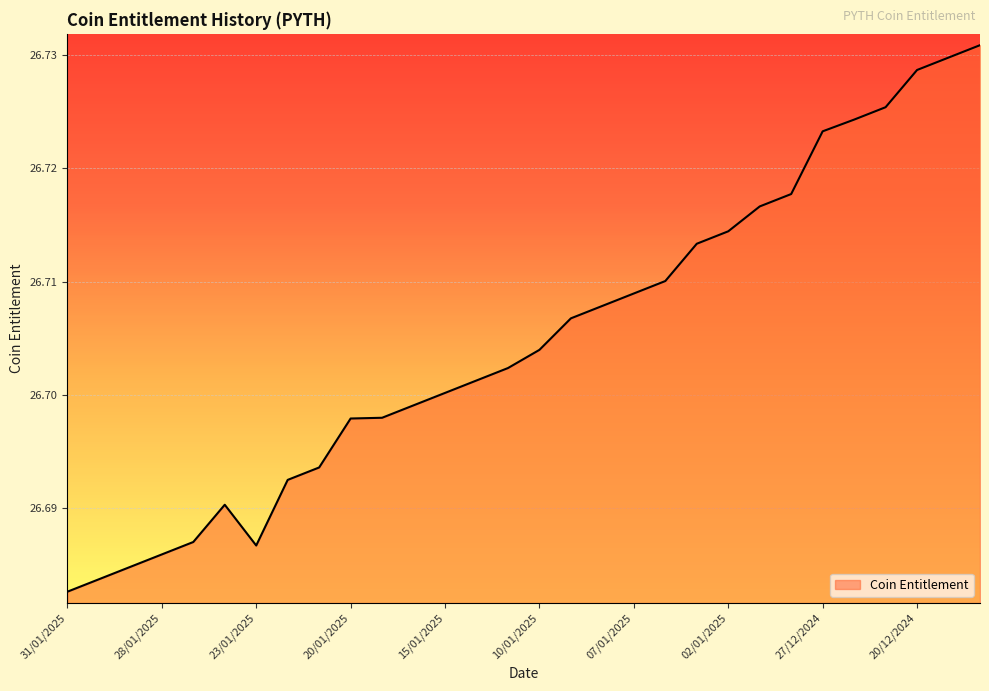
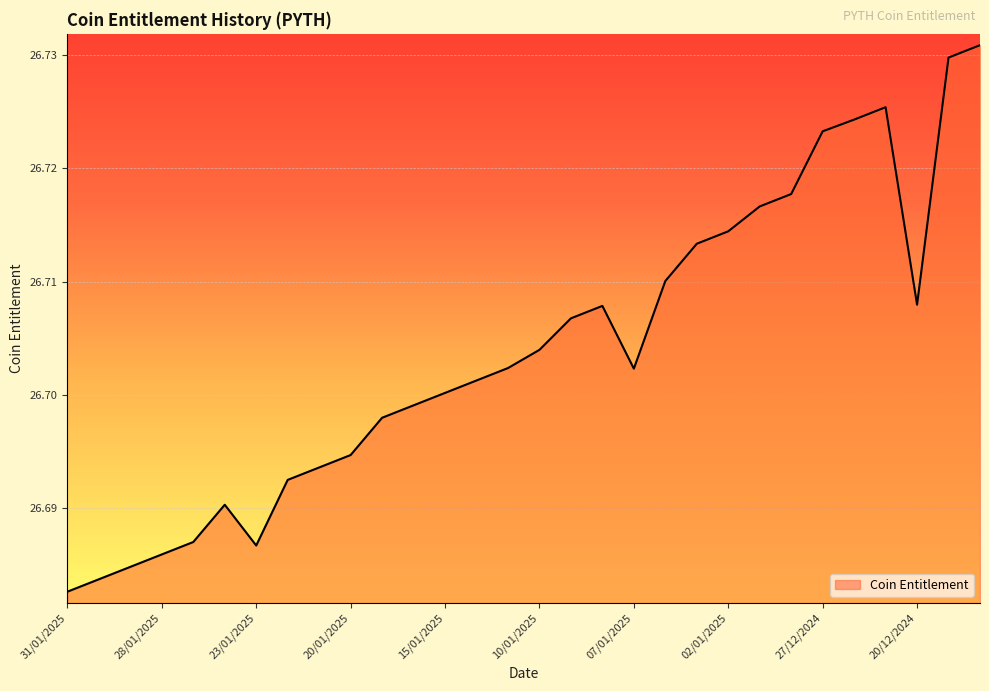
20/01/2025: 26.6979 -> 26.6947
07/01/2025: 26.7090 -> 26.7023
20/12/2024: 26.7287 -> 26.7080
